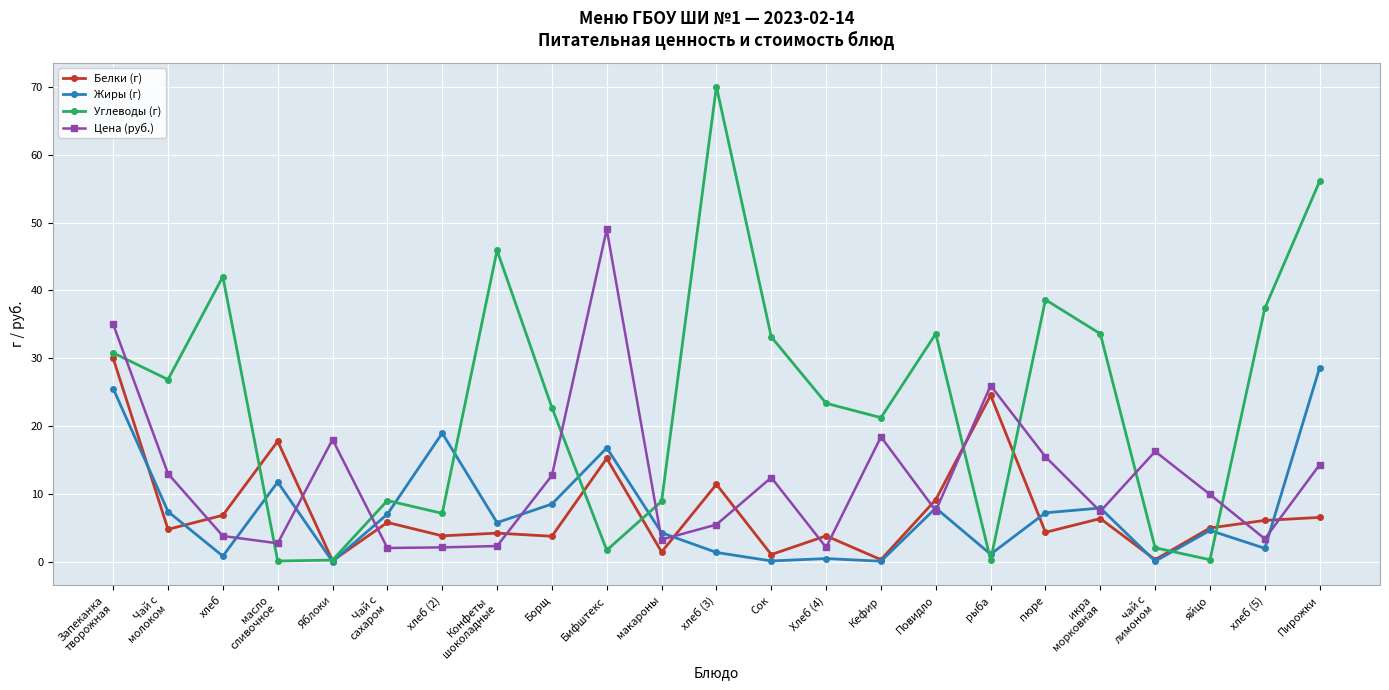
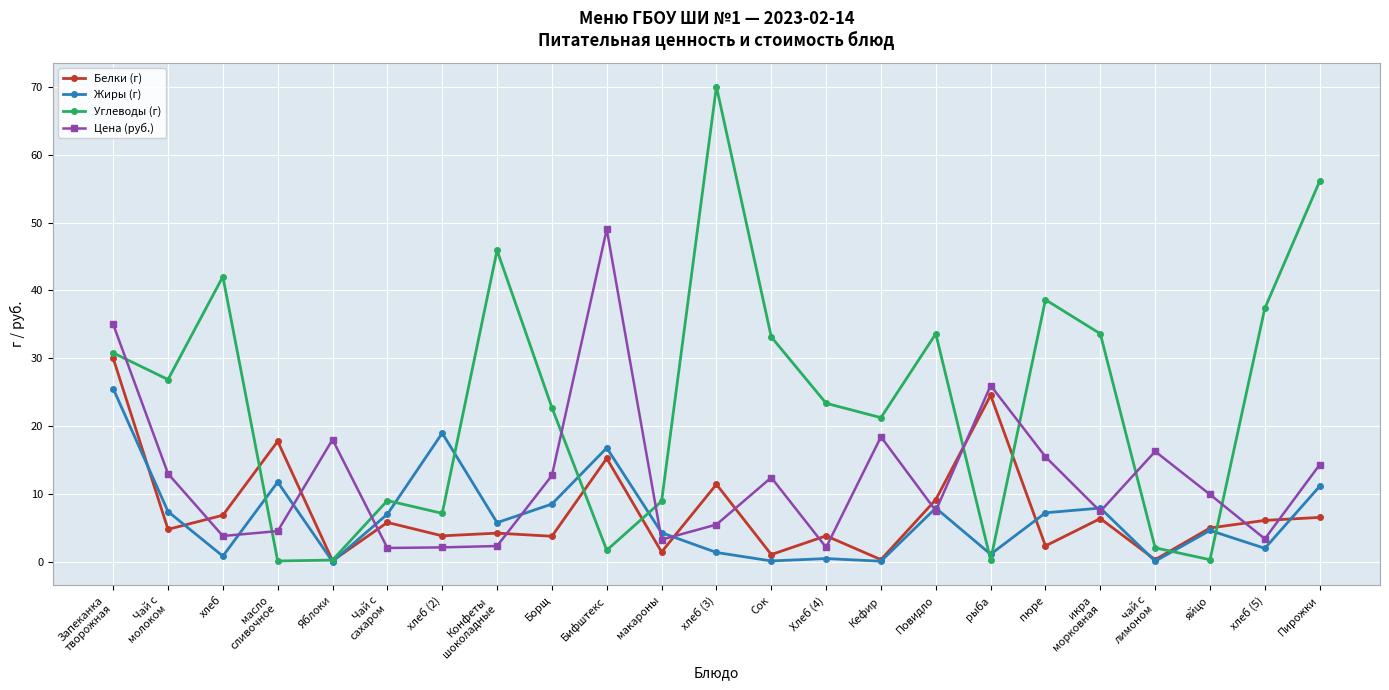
Цена (руб.), масло сливочное: 3 -> 5
Белки (г), пюре: 4 -> 2
Жиры (г), Пирожки: 29 -> 11
